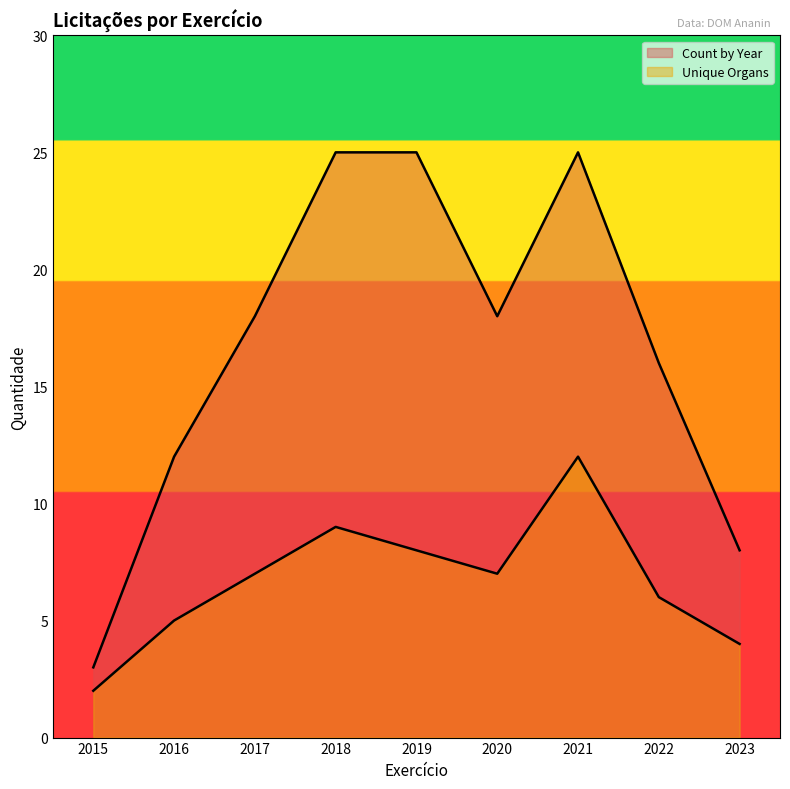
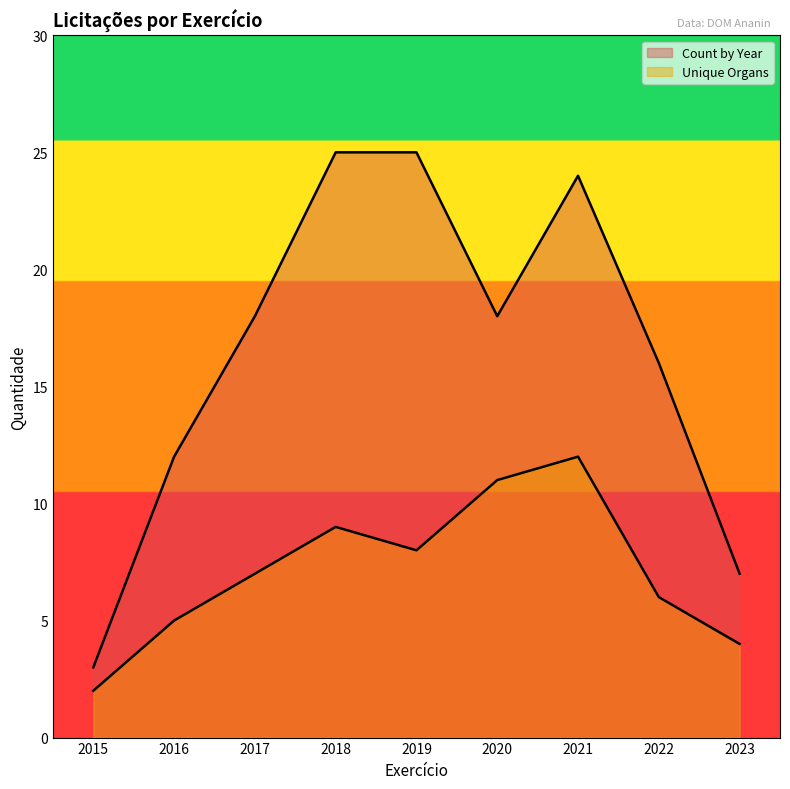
Unique Organs, 2020: 7 -> 11
Count by Year, 2021: 25 -> 24
Count by Year, 2023: 8 -> 7
